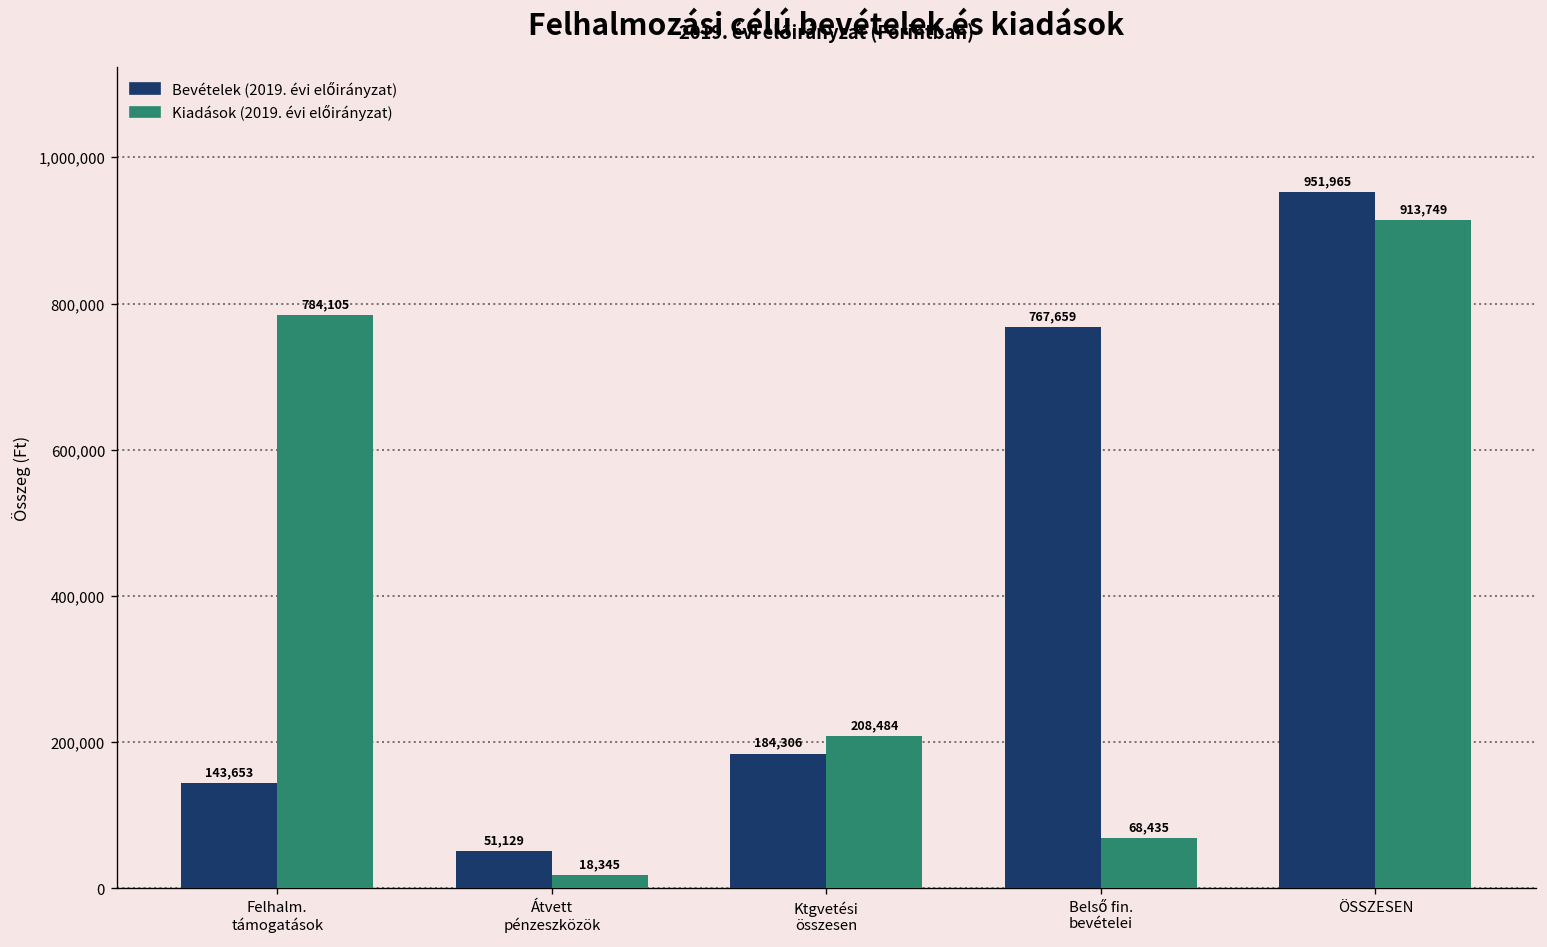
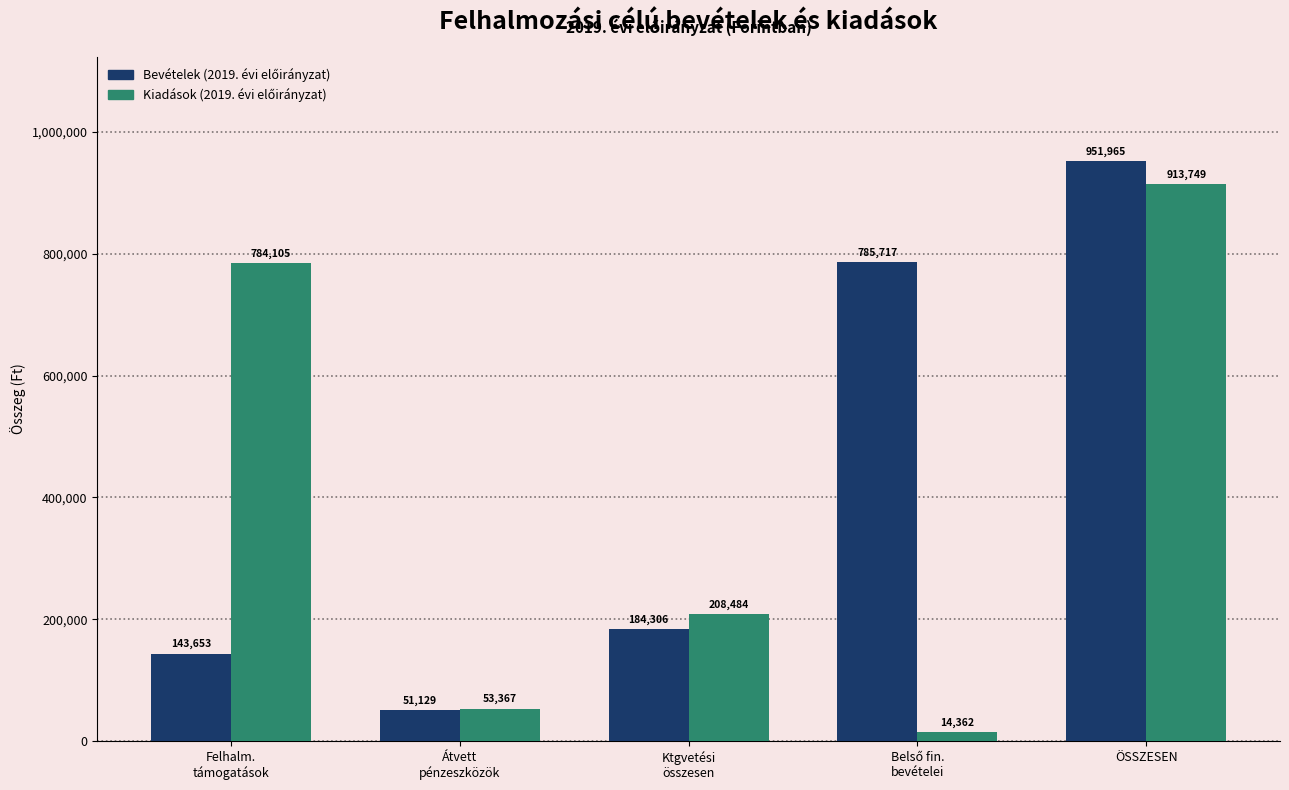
Kiadások (2019. évi előirányzat), Átvett pénzeszközök: 18,345 -> 53,367
Bevételek (2019. évi előirányzat), Belső fin. bevételei: 767,659 -> 785,717
Kiadások (2019. évi előirányzat), Belső fin. bevételei: 68,435 -> 14,362
